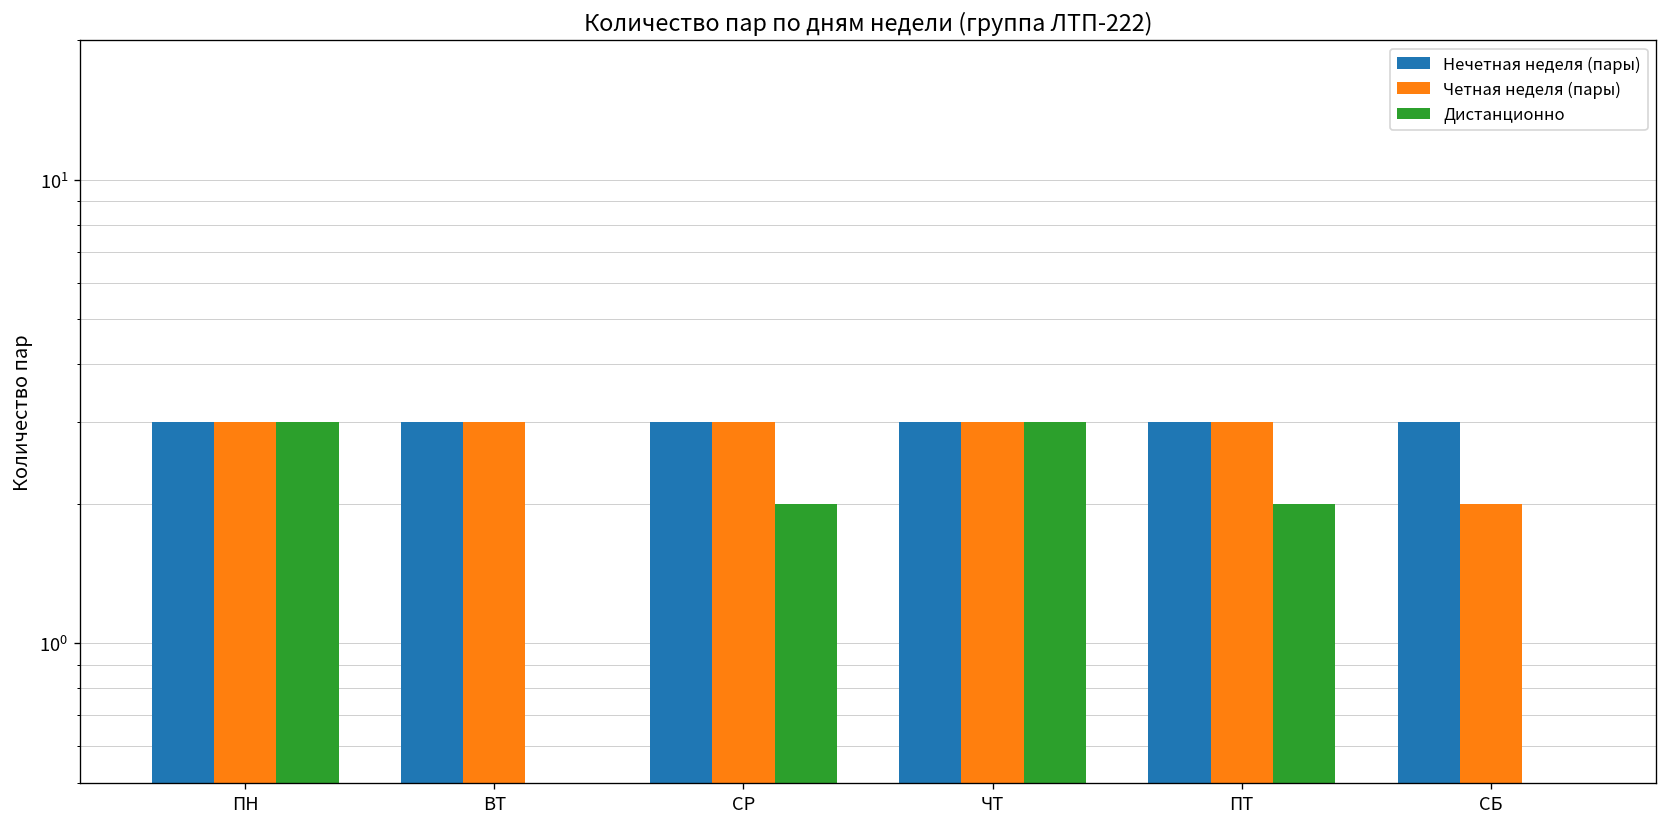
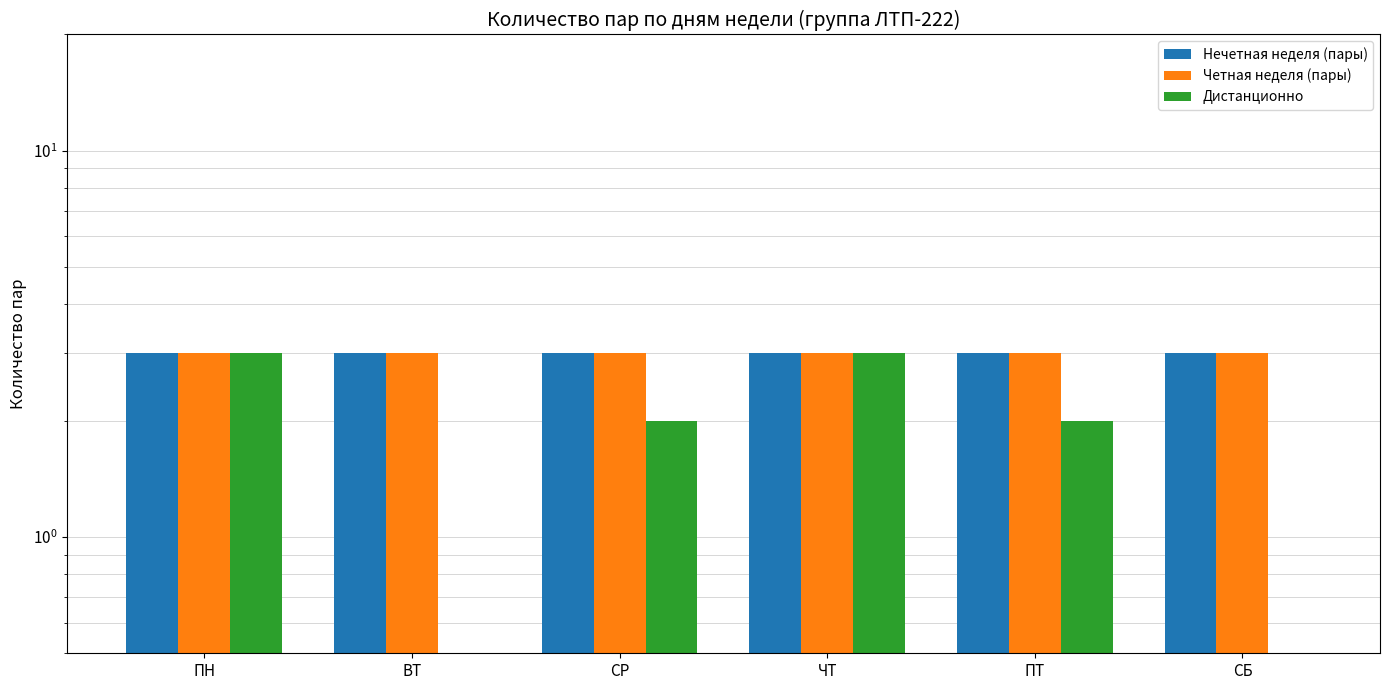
Четная неделя (пары), СБ: 2 -> 3
